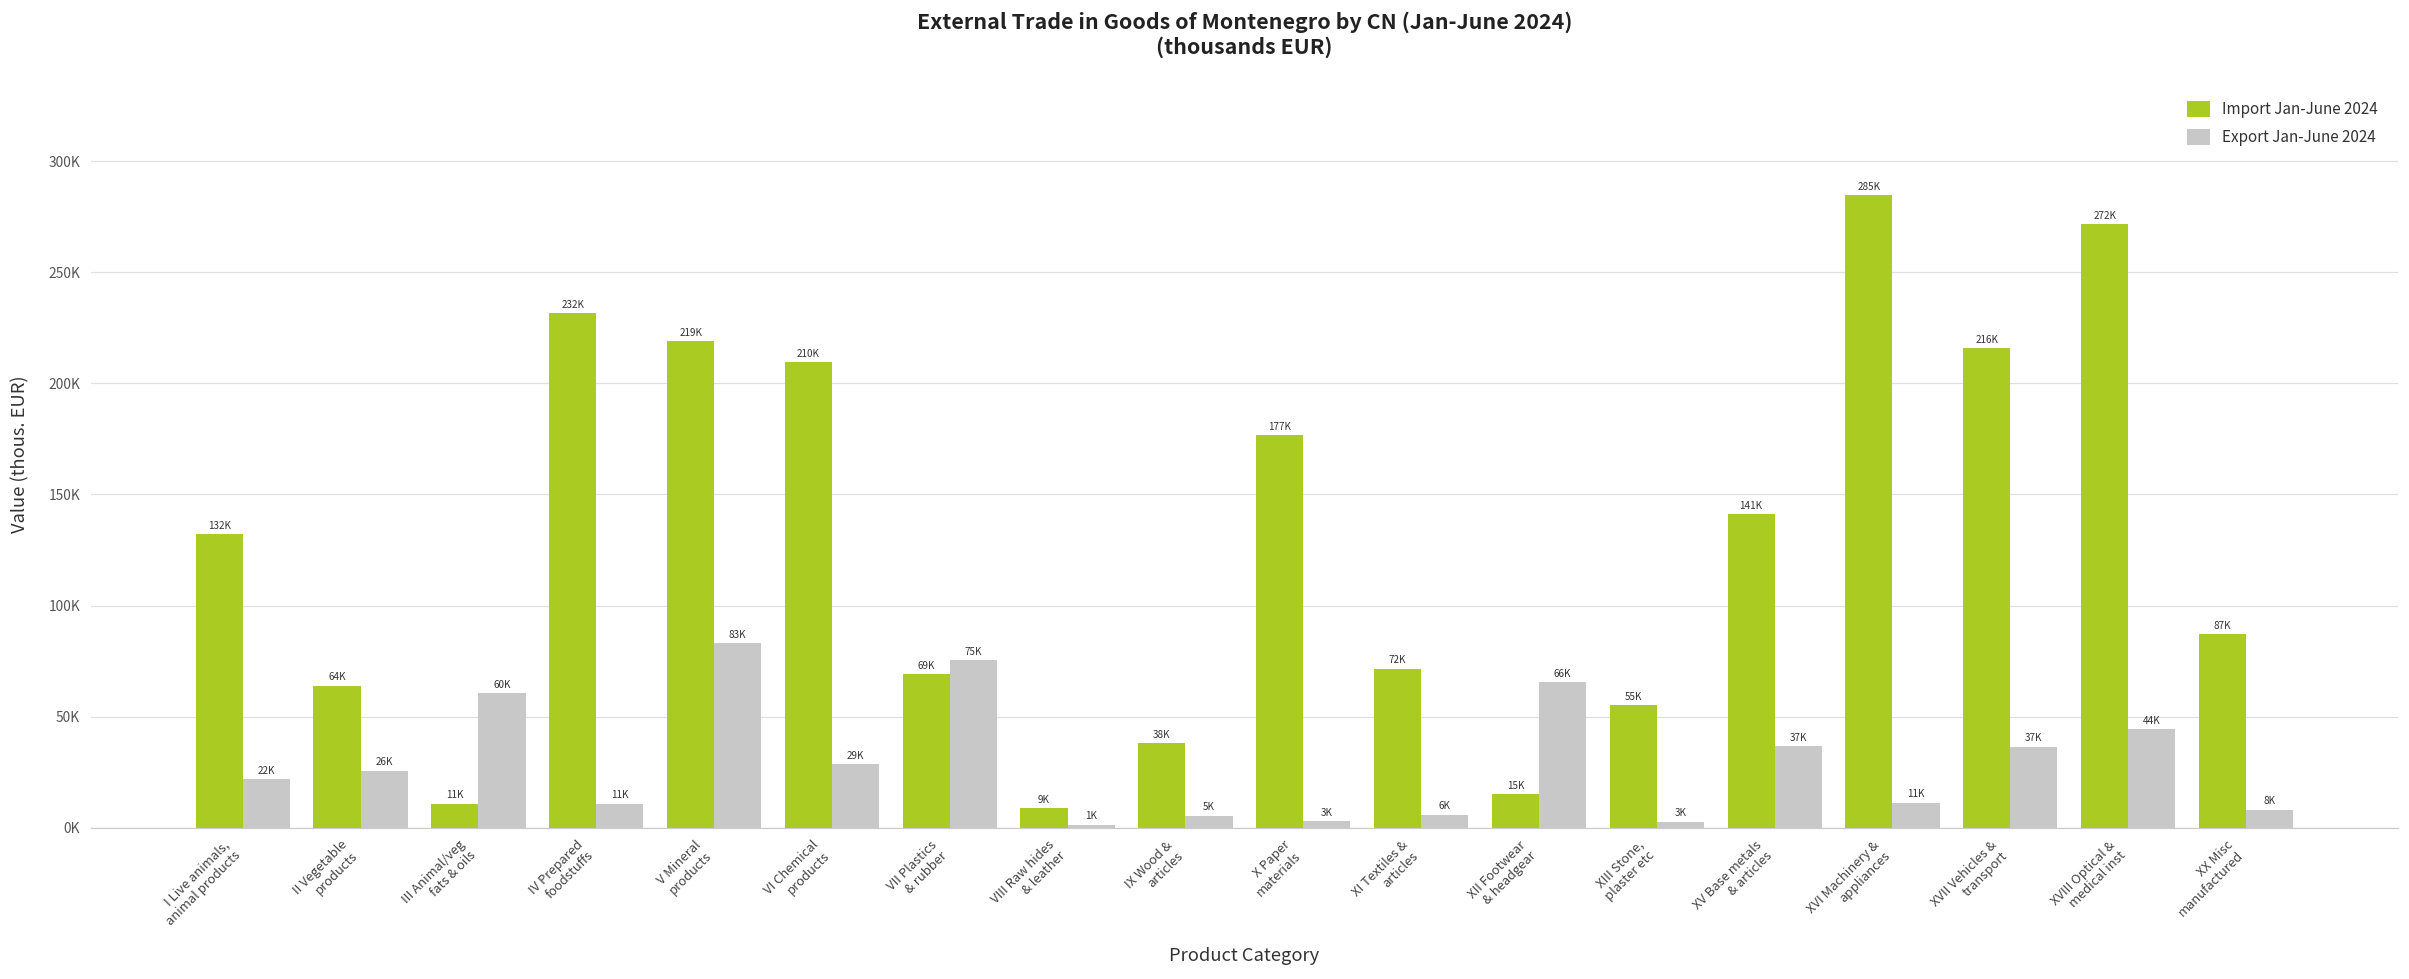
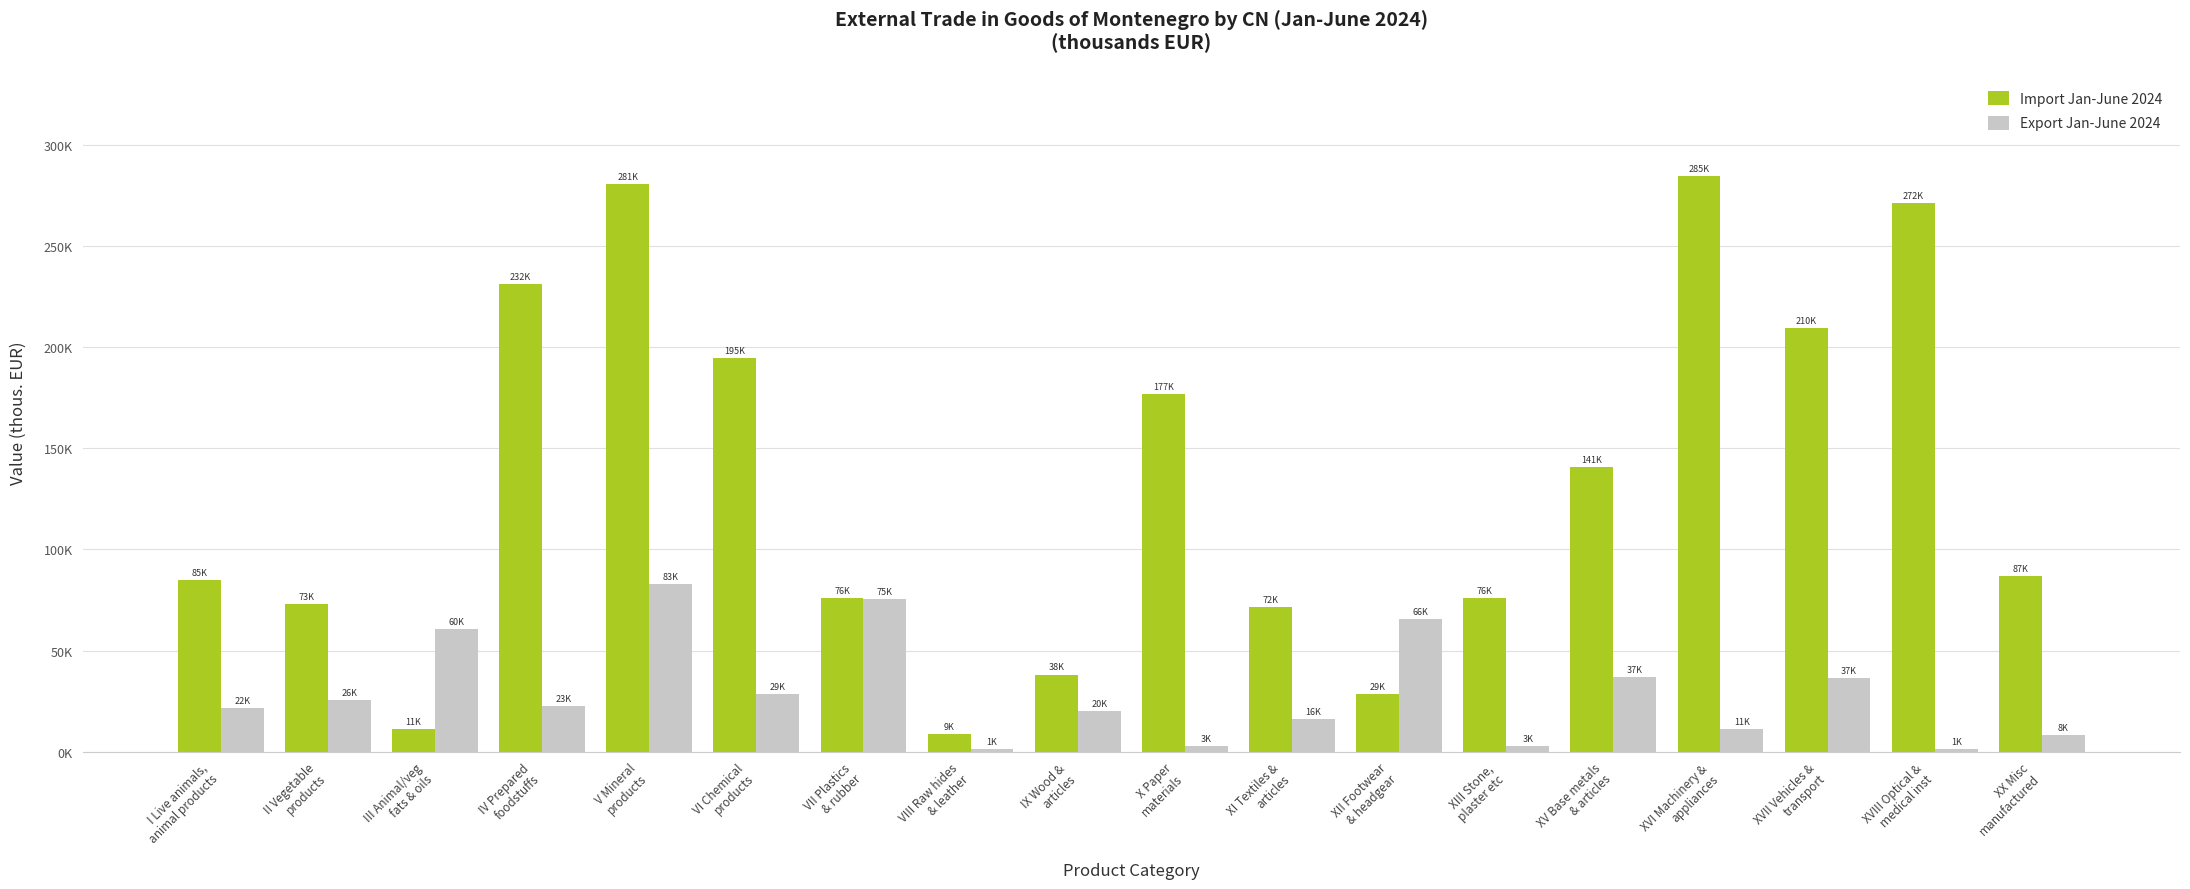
Import Jan-June 2024, I Live animals, animal products: 132K -> 85K
Import Jan-June 2024, II Vegetable products: 64K -> 73K
Export Jan-June 2024, IV Prepared foodstuffs: 11K -> 23K
Import Jan-June 2024, V Mineral products: 219K -> 281K
Import Jan-June 2024, VI Chemical products: 210K -> 195K
Import Jan-June 2024, VII Plastics & rubber: 69K -> 76K
Export Jan-June 2024, IX Wood & articles: 5K -> 20K
Export Jan-June 2024, XI Textiles & articles: 6K -> 16K
Import Jan-June 2024, XII Footwear & headgear: 15K -> 29K
Import Jan-June 2024, XIII Stone, plaster etc: 55K -> 76K
Import Jan-June 2024, XVII Vehicles & transport: 216K -> 210K
Export Jan-June 2024, XVIII Optical & medical inst: 44K -> 1K
